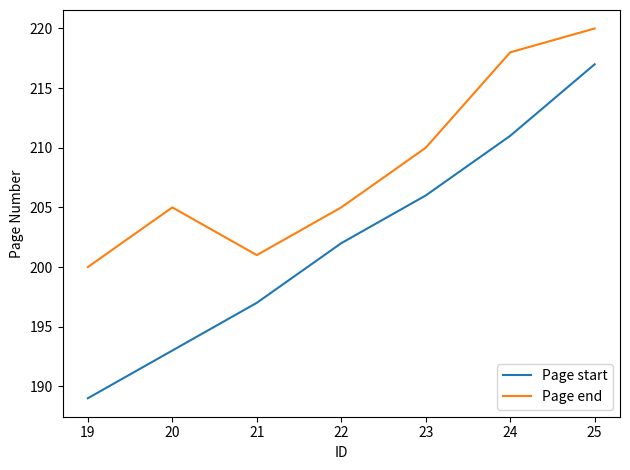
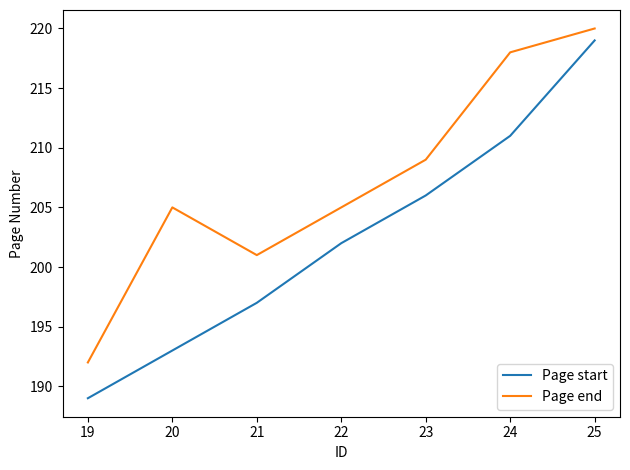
Page end, 19: 200 -> 192
Page end, 23: 210 -> 209
Page start, 25: 217 -> 219
